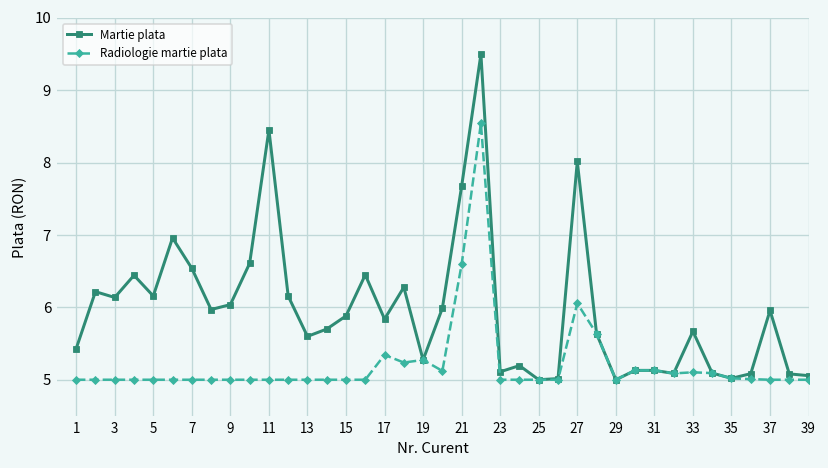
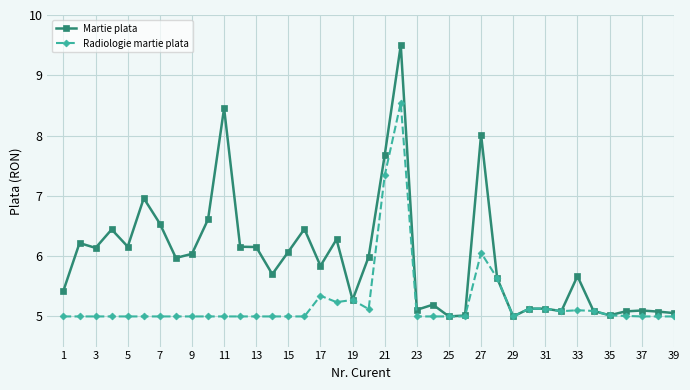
Martie plata, 13: 5.6 -> 6.2
Martie plata, 15: 5.9 -> 6.1
Radiologie martie plata, 21: 6.6 -> 7.3
Martie plata, 37: 6.0 -> 5.1
